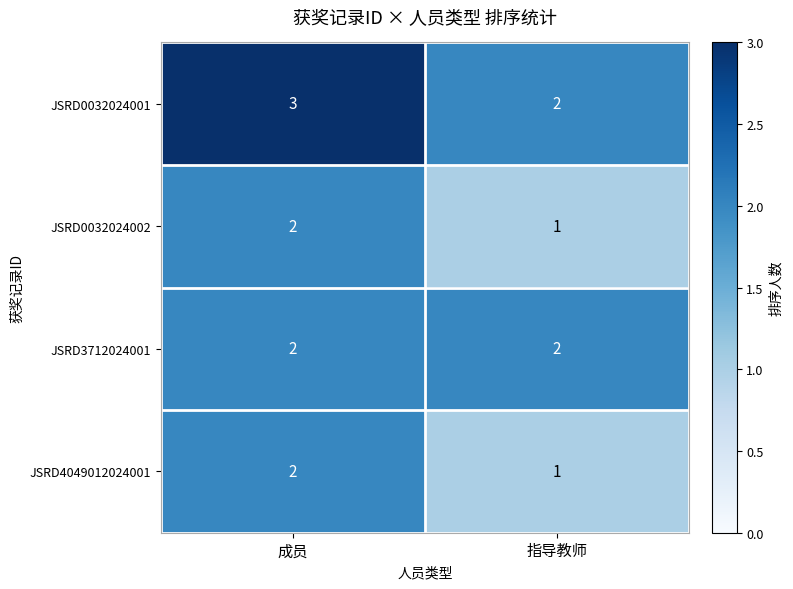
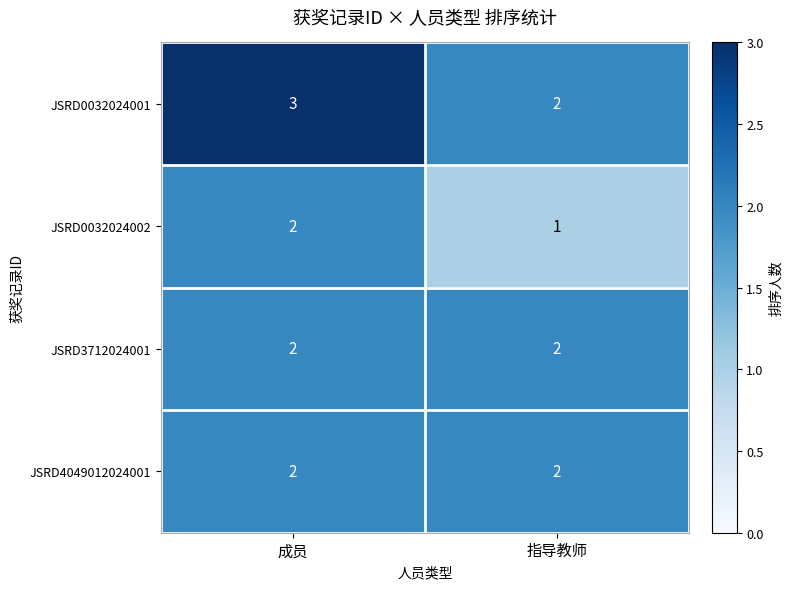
JSRD4049012024001, 指导教师: 1 -> 2
